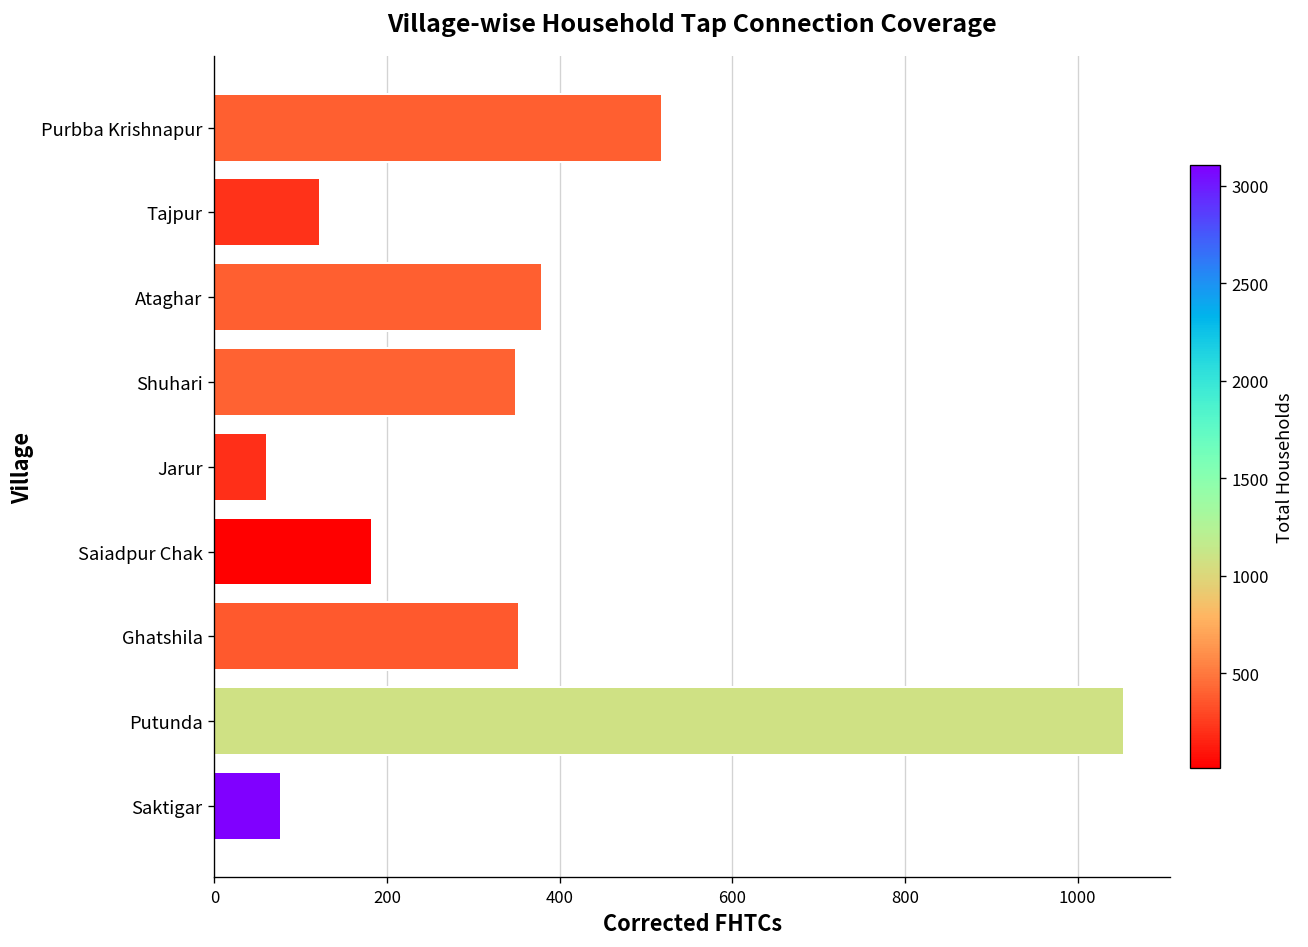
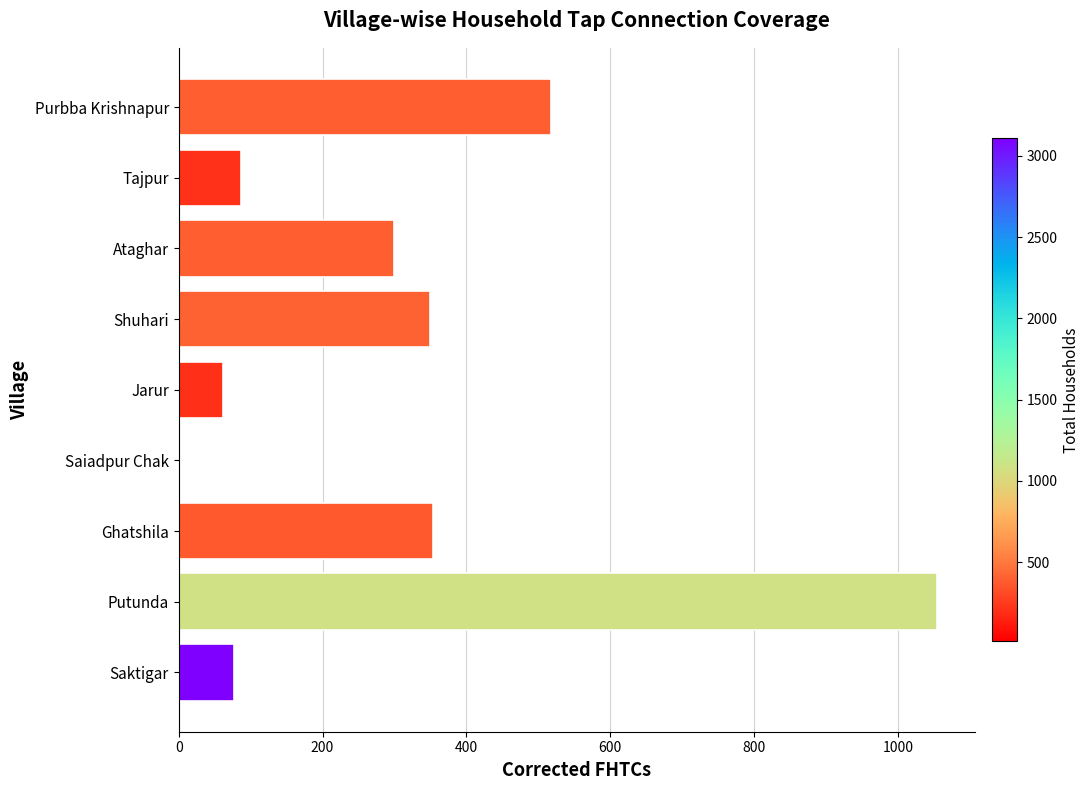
Tajpur: 120 -> 90
Ataghar: 380 -> 300
Saiadpur Chak: 180 -> 0
